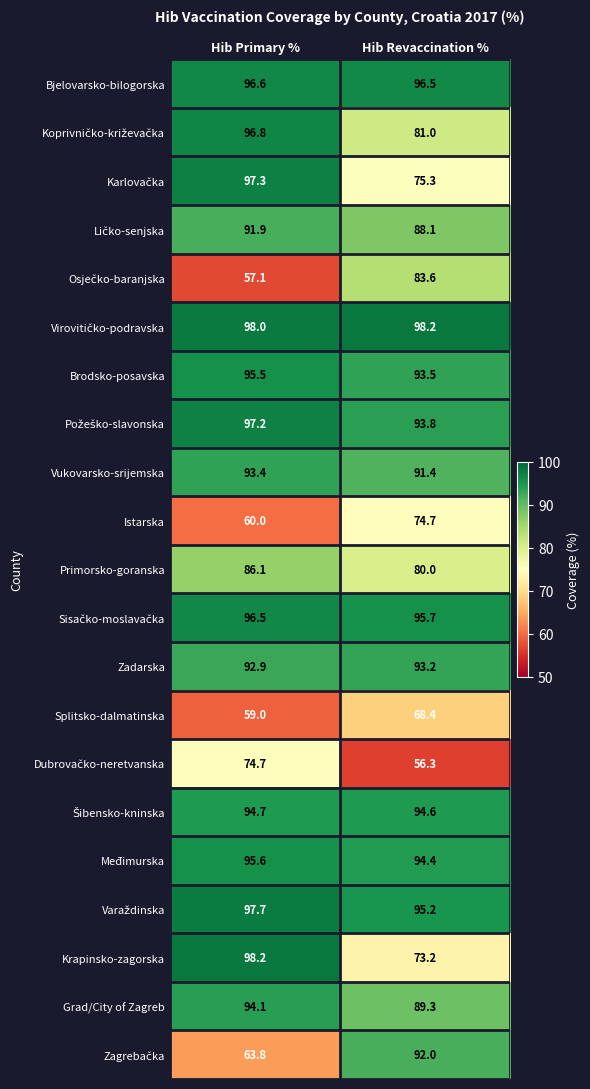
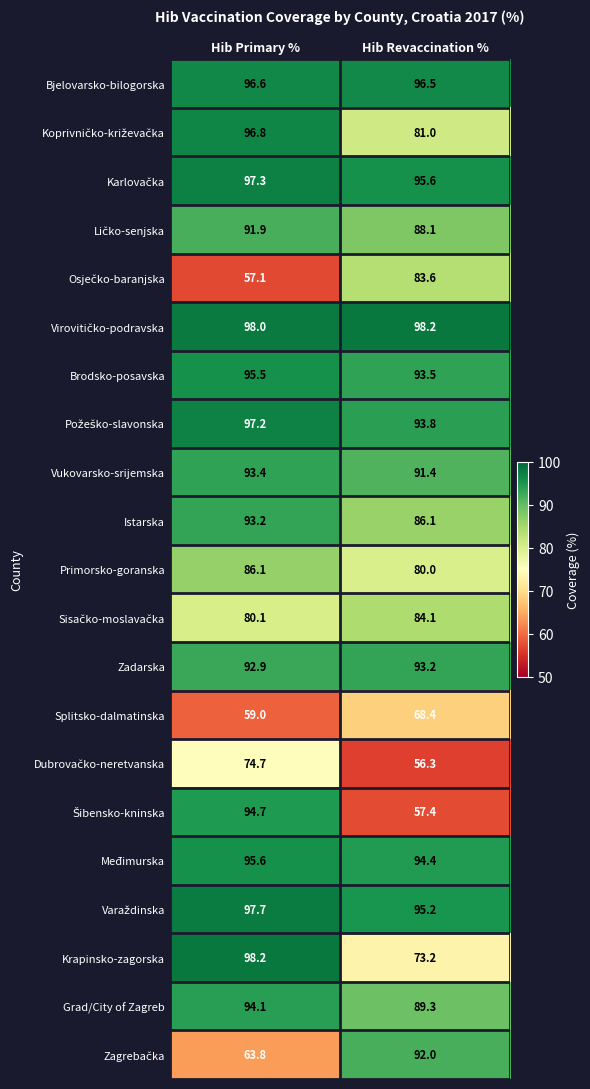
Karlovačka, Hib Revaccination %: 75.3 -> 95.6
Istarska, Hib Primary %: 60.0 -> 93.2
Istarska, Hib Revaccination %: 74.7 -> 86.1
Sisačko-moslavačka, Hib Primary %: 96.5 -> 80.1
Sisačko-moslavačka, Hib Revaccination %: 95.7 -> 84.1
Šibensko-kninska, Hib Revaccination %: 94.6 -> 57.4
